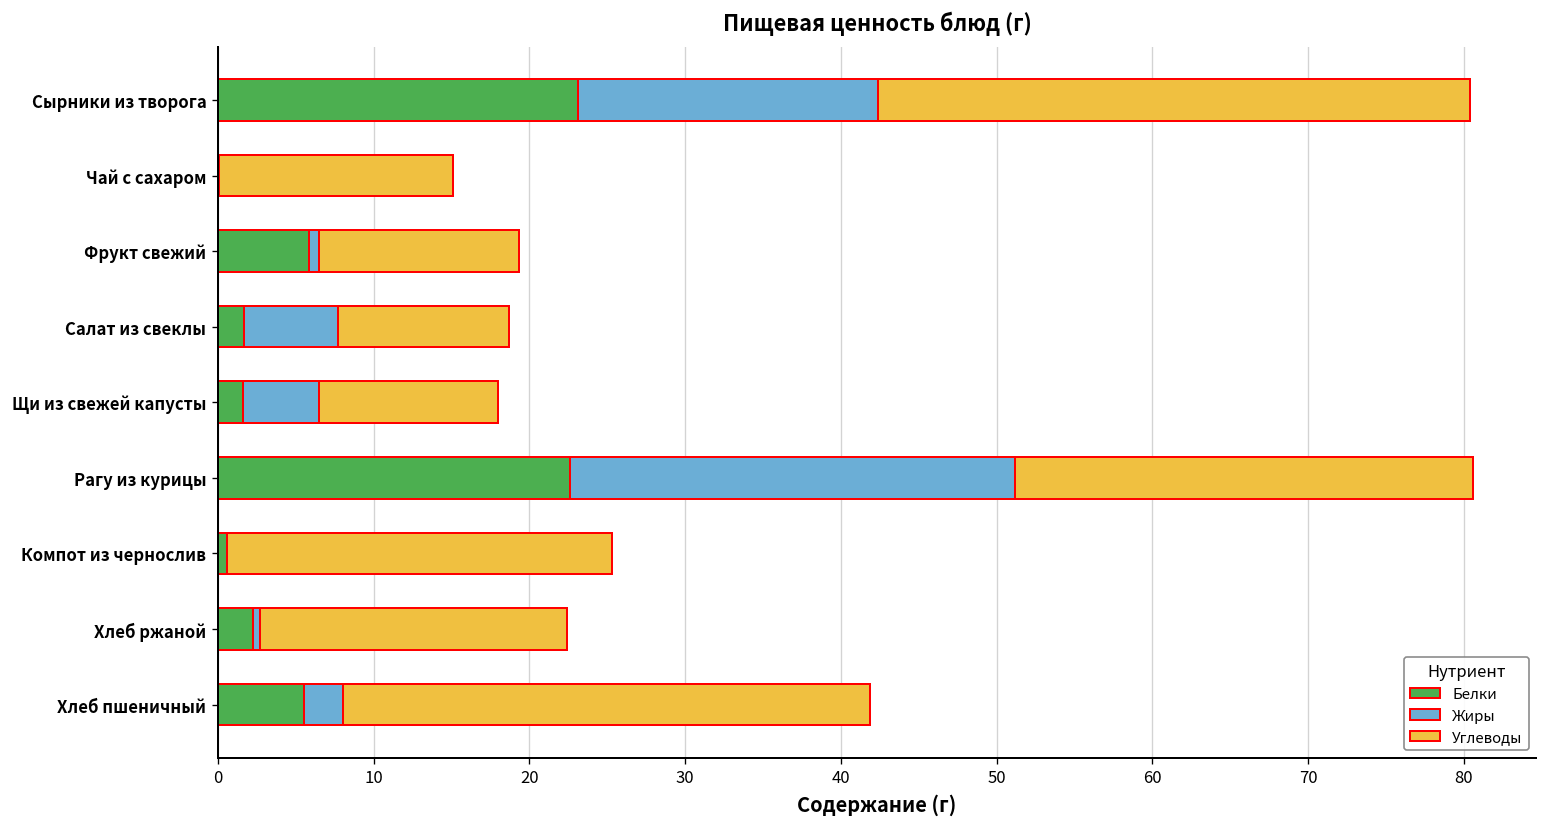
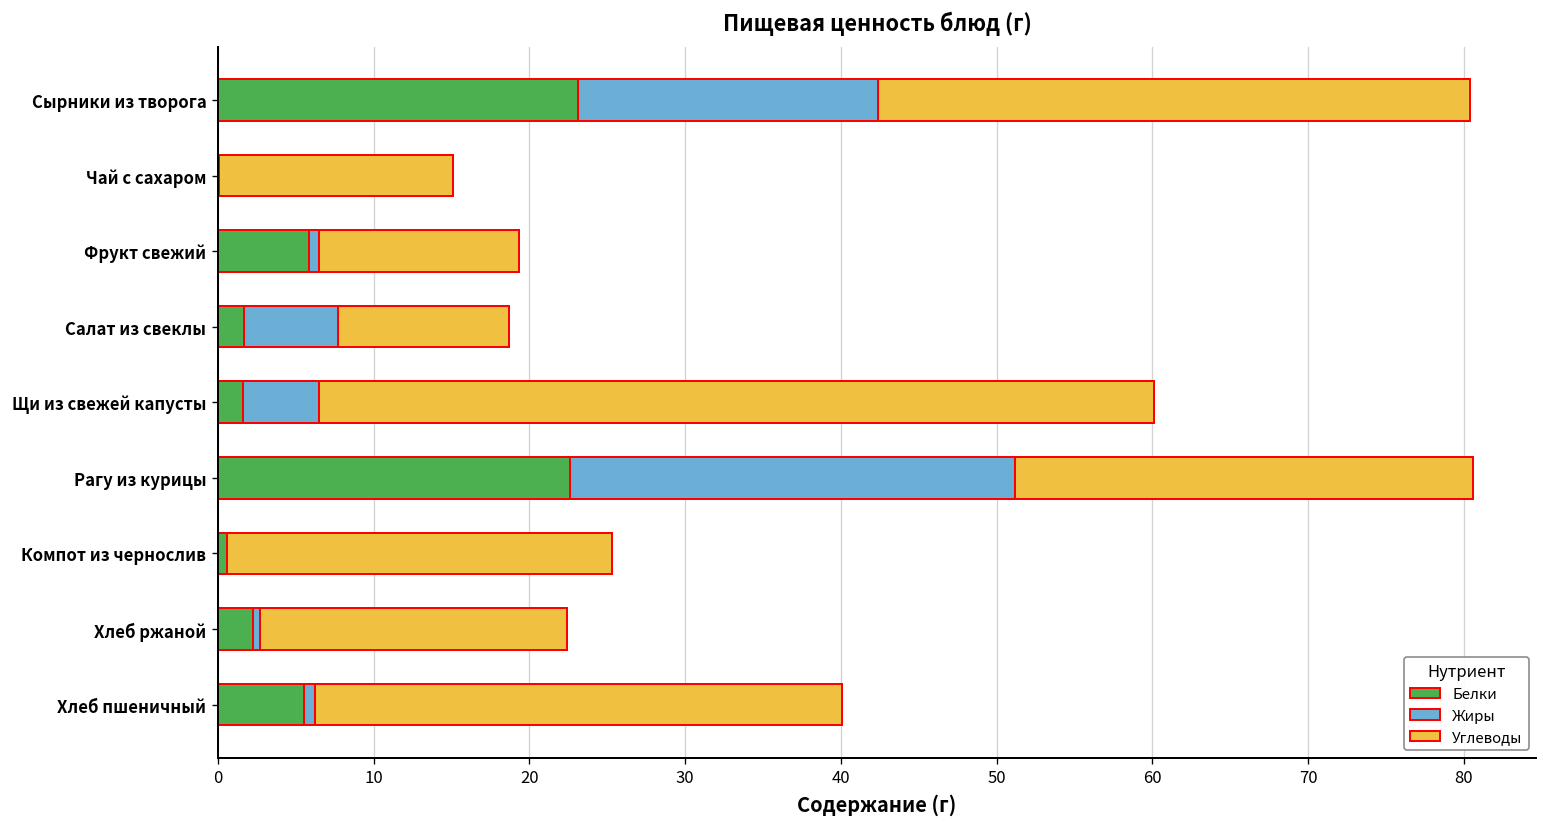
Углеводы, Щи из свежей капусты: 11.5 -> 53.6
Жиры, Хлеб пшеничный: 2.5 -> 0.7
